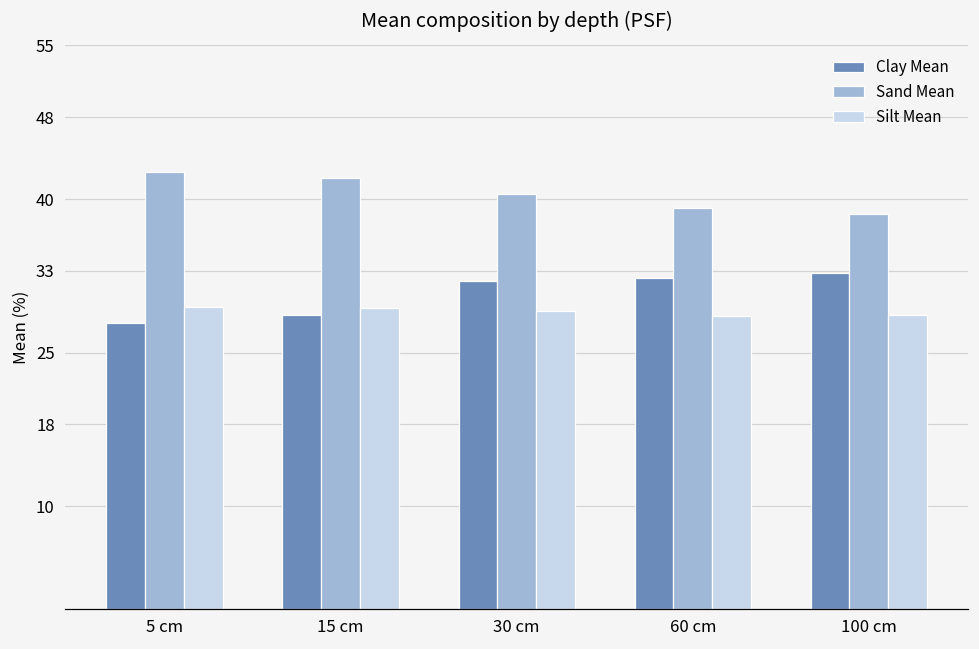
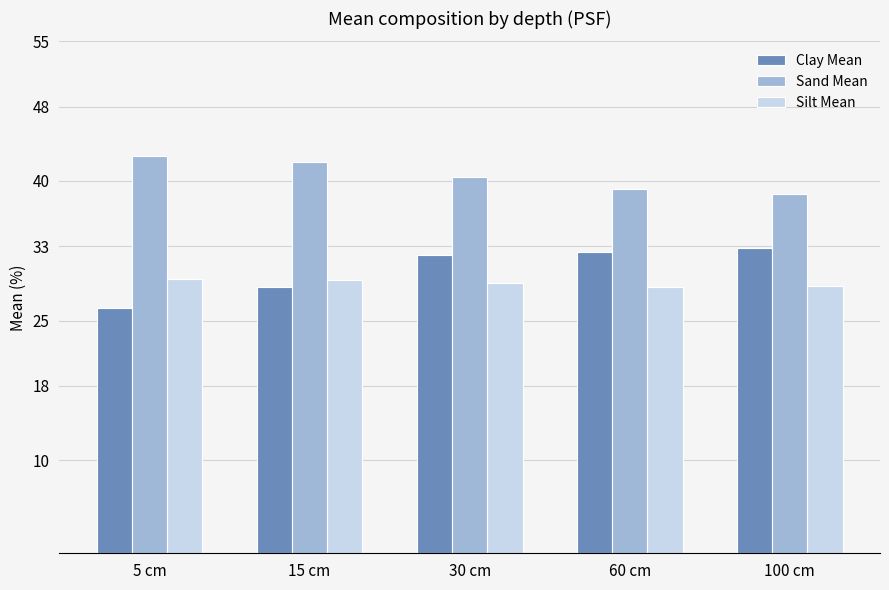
Clay Mean, 5 cm: 28 -> 26
